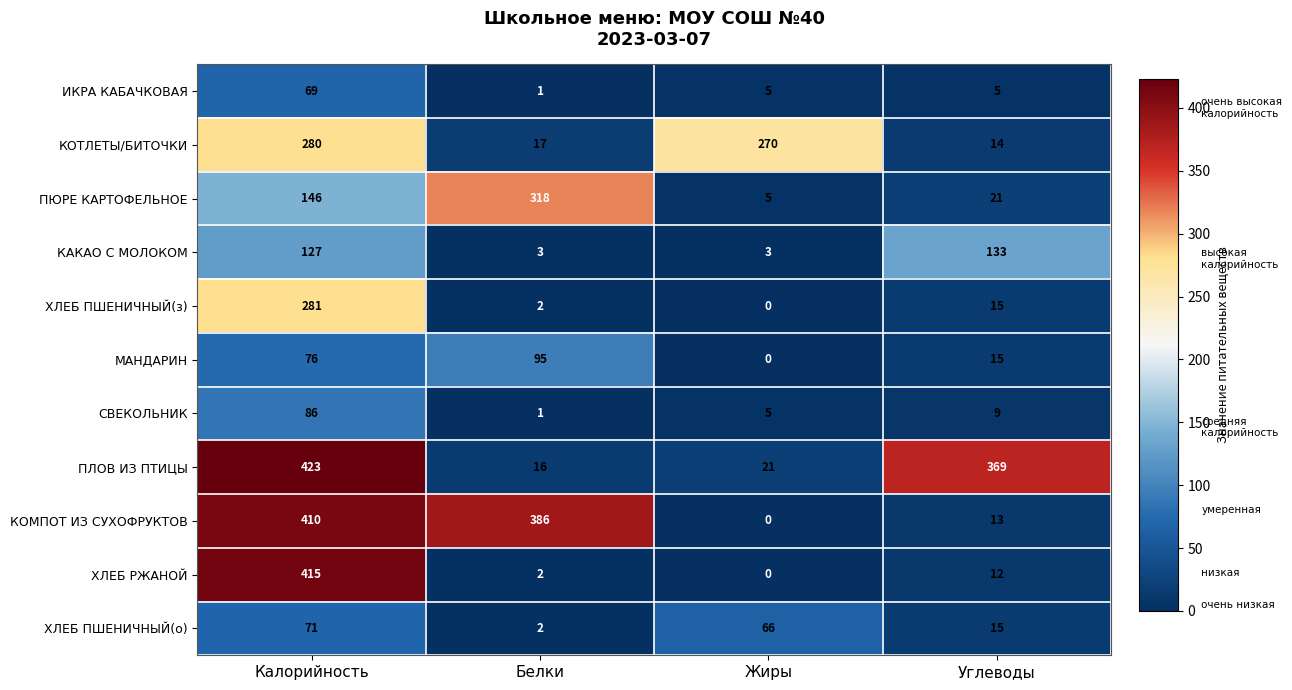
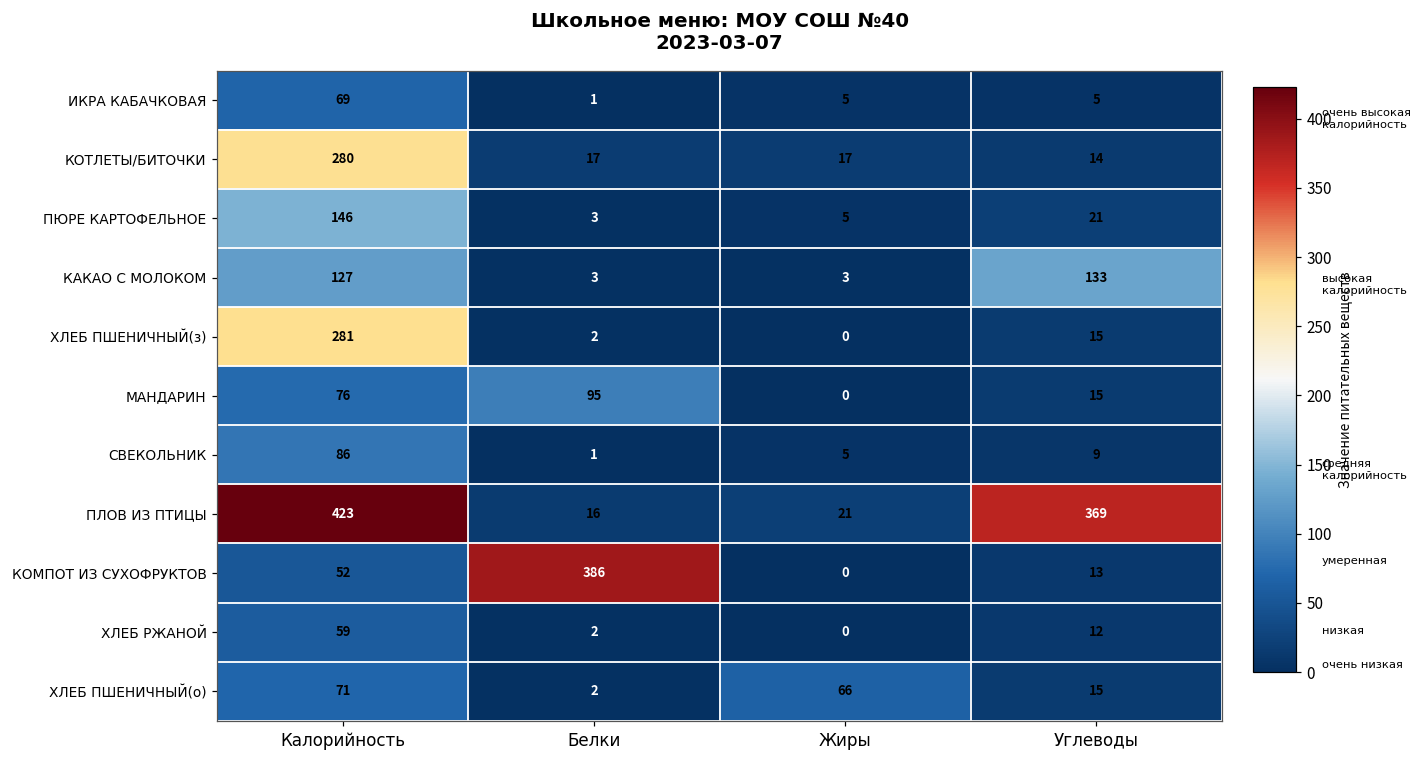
КОТЛЕТЫ/БИТОЧКИ, Жиры: 270 -> 17
ПЮРЕ КАРТОФЕЛЬНОЕ, Белки: 318 -> 3
КОМПОТ ИЗ СУХОФРУКТОВ, Калорийность: 410 -> 52
ХЛЕБ РЖАНОЙ, Калорийность: 415 -> 59
